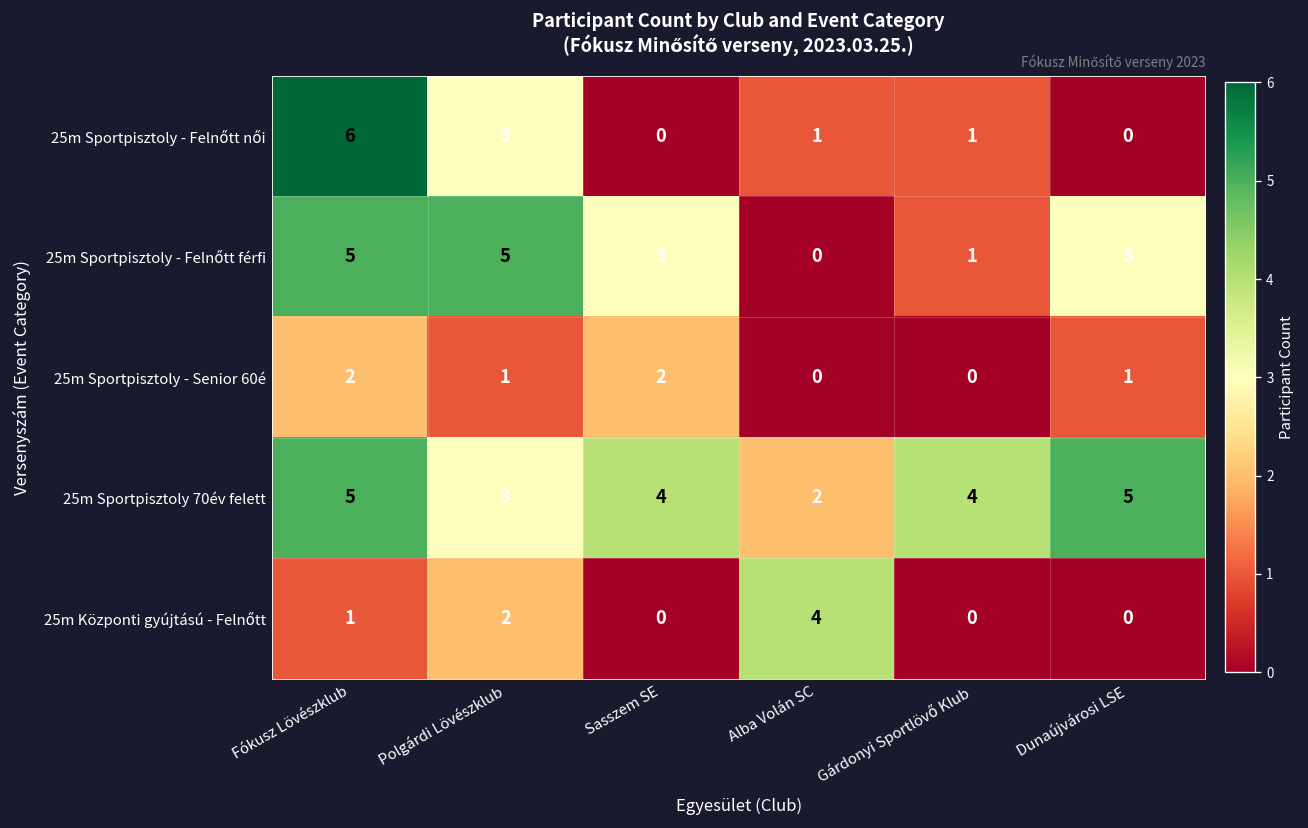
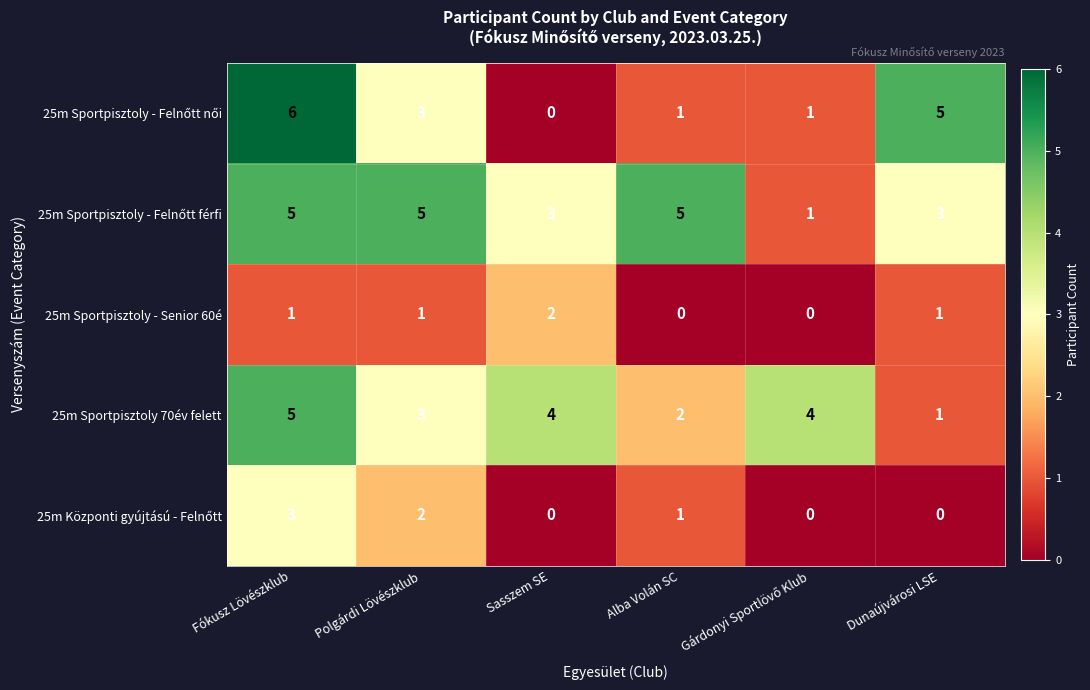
25m Sportpisztoly - Felnőtt női, Dunaújvárosi LSE: 0 -> 5
25m Sportpisztoly - Felnőtt férfi, Alba Volán SC: 0 -> 5
25m Sportpisztoly - Senior 60é, Fókusz Lövészklub: 2 -> 1
25m Sportpisztoly 70év felett, Dunaújvárosi LSE: 5 -> 1
25m Központi gyújtású - Felnőtt, Fókusz Lövészklub: 1 -> 3
25m Központi gyújtású - Felnőtt, Alba Volán SC: 4 -> 1
